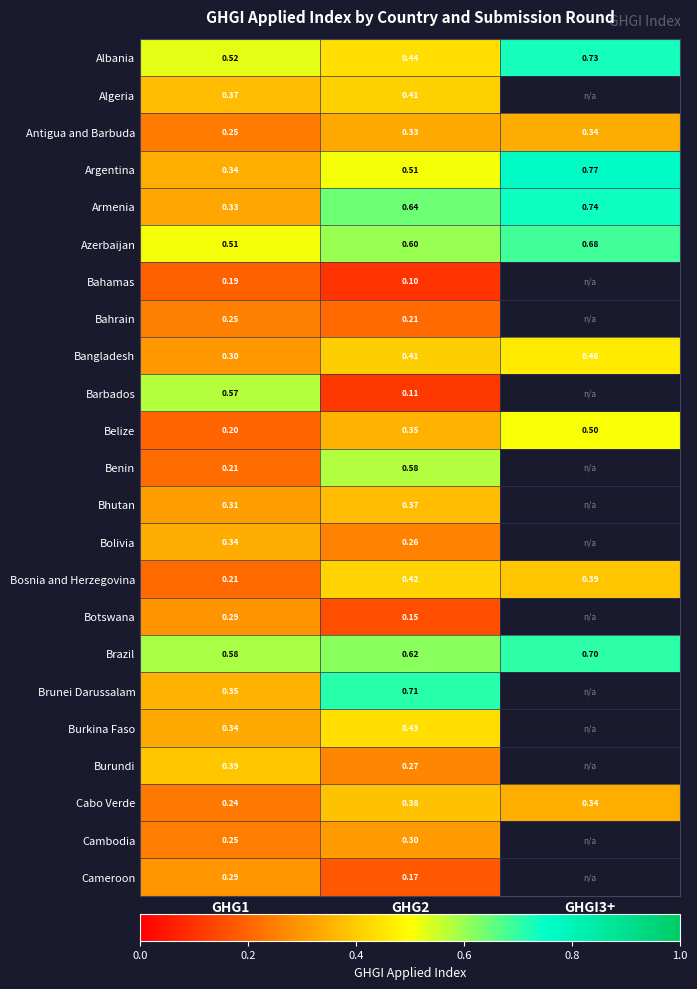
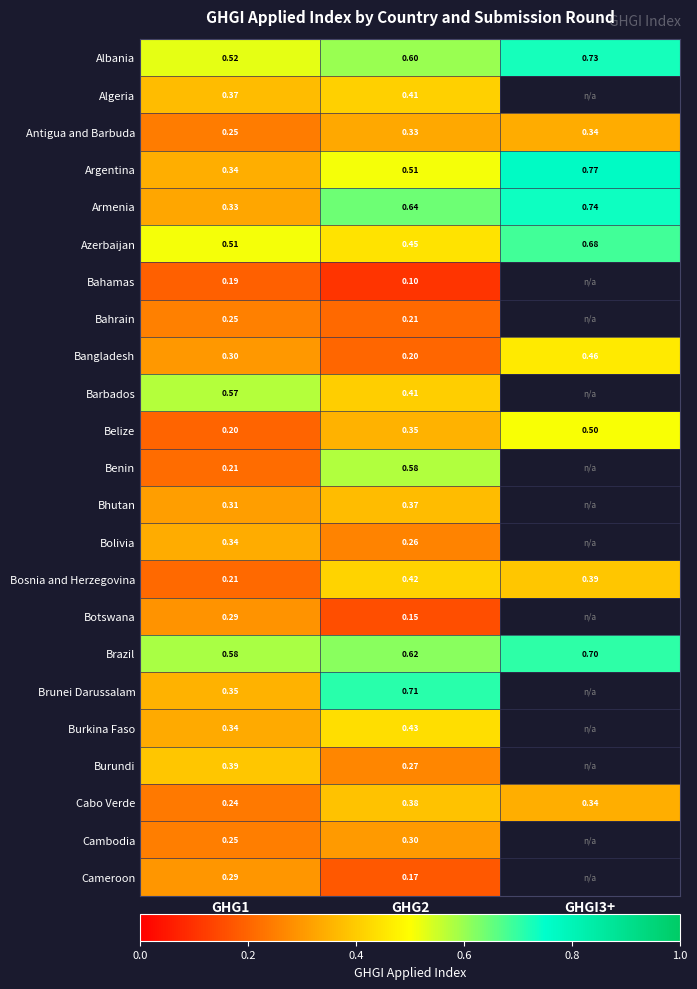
Albania, GHG2: 0.44 -> 0.60
Azerbaijan, GHG2: 0.60 -> 0.45
Bangladesh, GHG2: 0.41 -> 0.20
Barbados, GHG2: 0.11 -> 0.41
